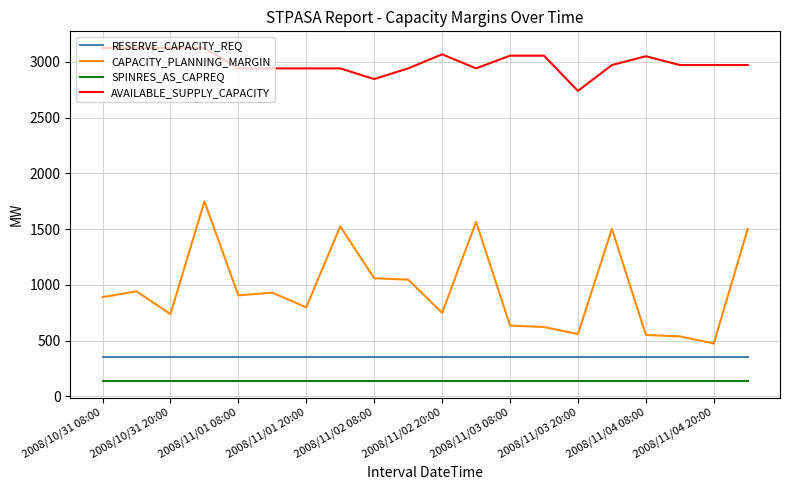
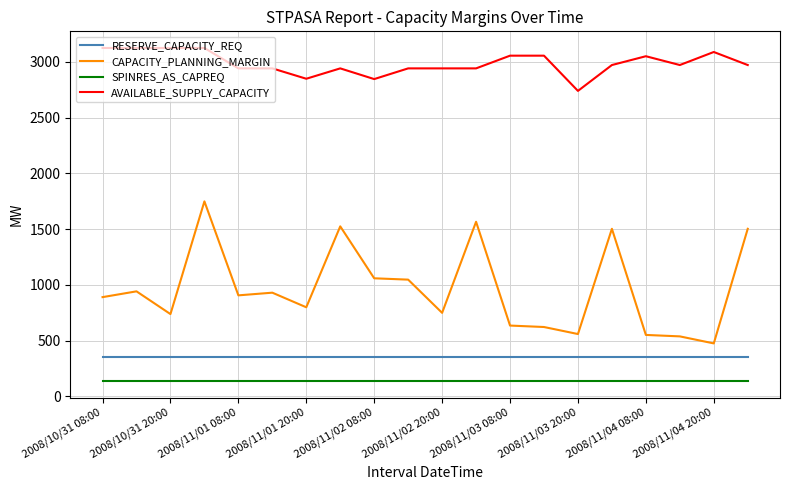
AVAILABLE_SUPPLY_CAPACITY, 2008/11/01 20:00: 2940 -> 2850
AVAILABLE_SUPPLY_CAPACITY, 2008/11/02 20:00: 3070 -> 2940
AVAILABLE_SUPPLY_CAPACITY, 2008/11/04 20:00: 2970 -> 3090
